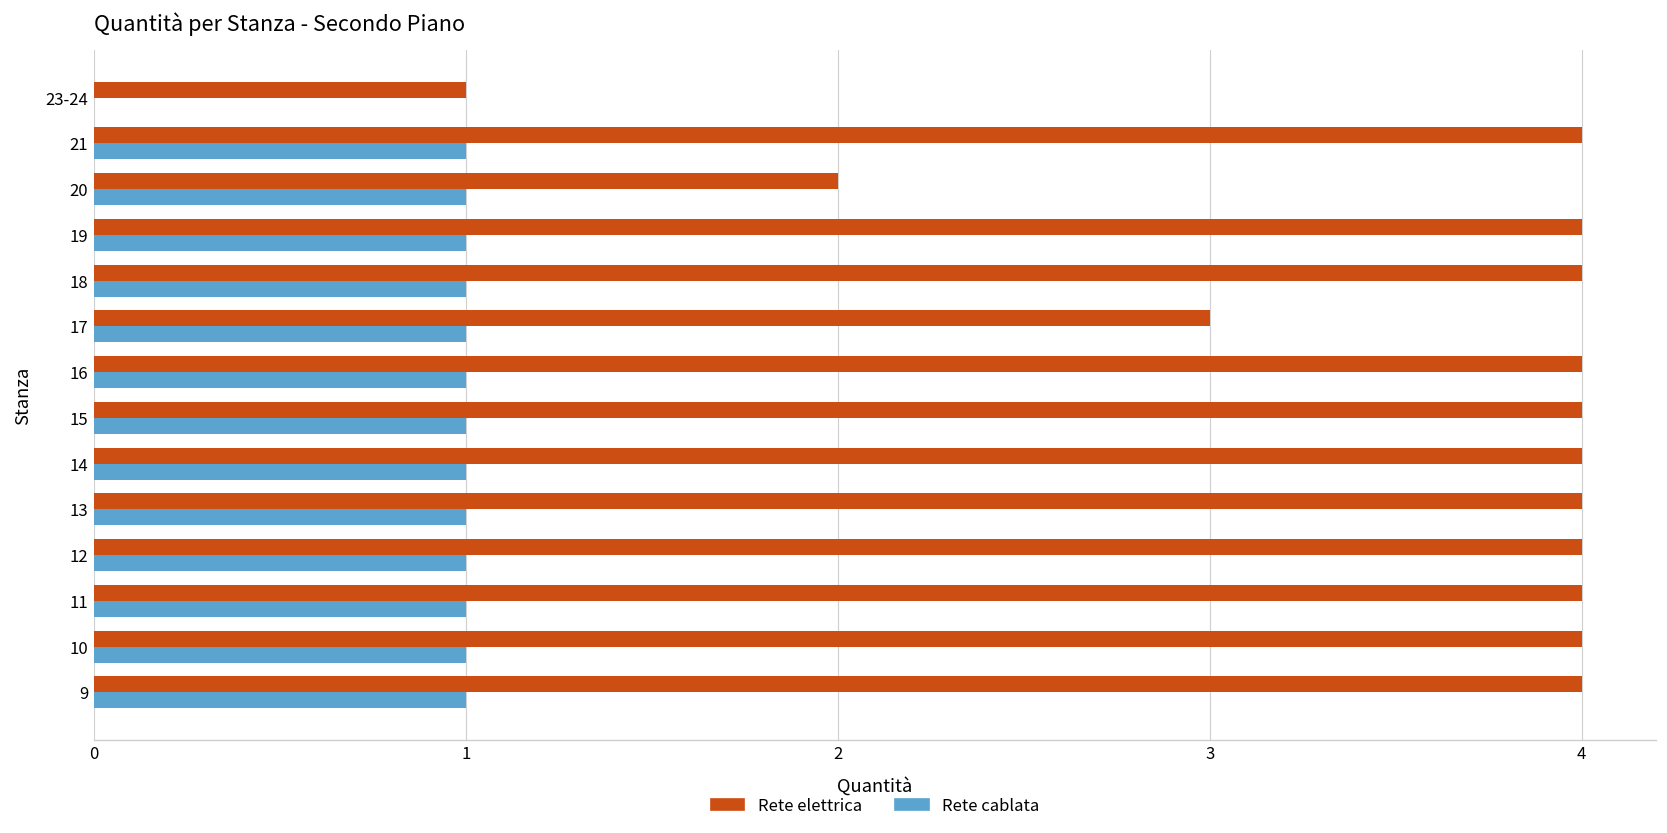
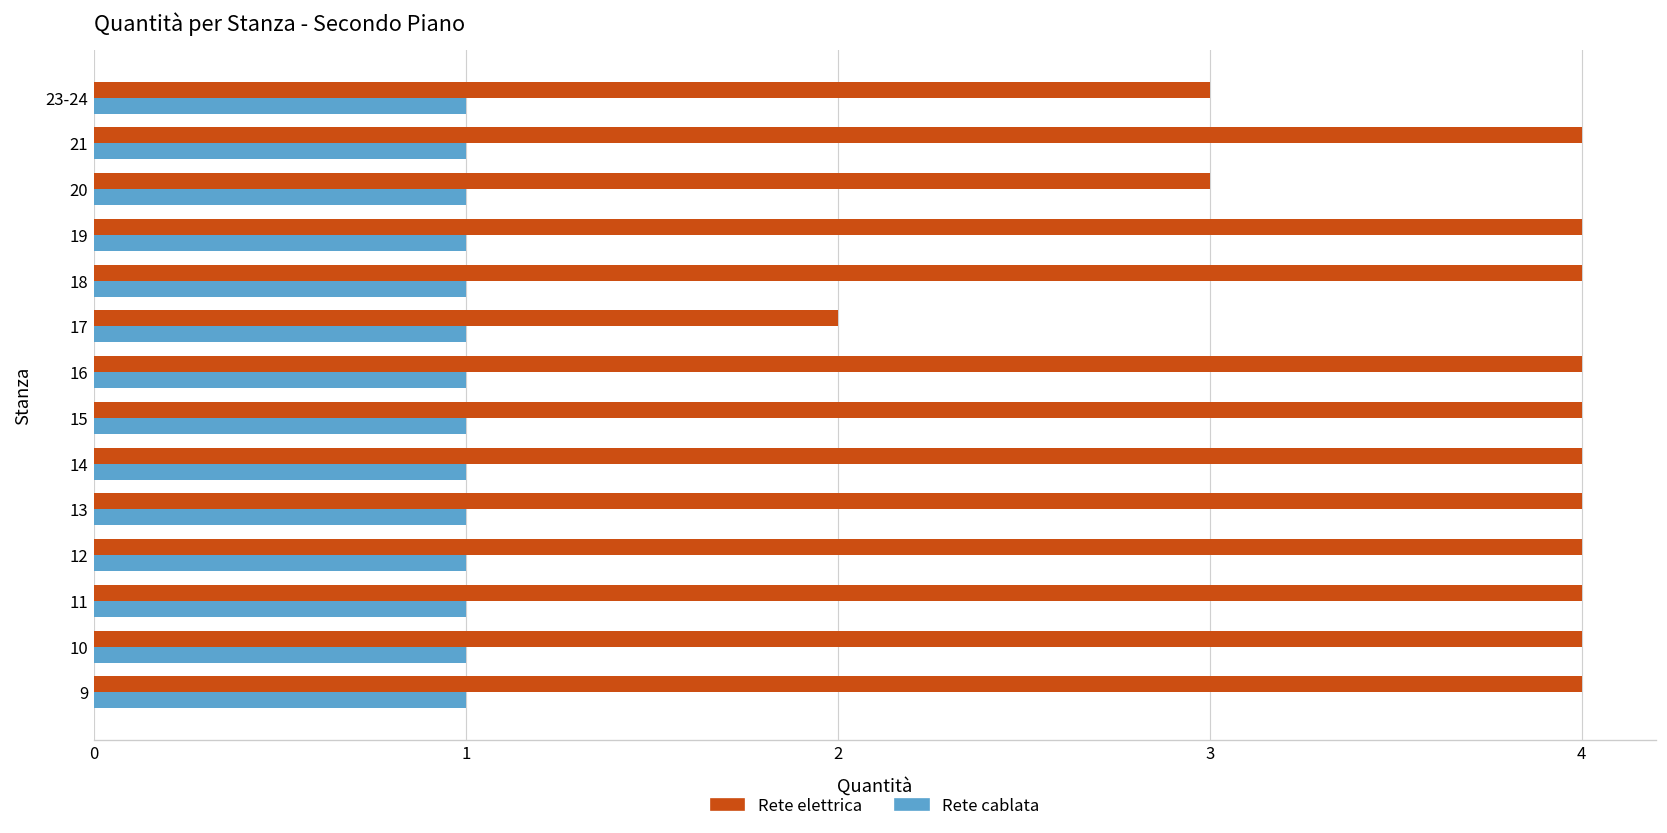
Rete elettrica, 23-24: 1 -> 3
Rete cablata, 23-24: 0 -> 1
Rete elettrica, 20: 2 -> 3
Rete elettrica, 17: 3 -> 2
